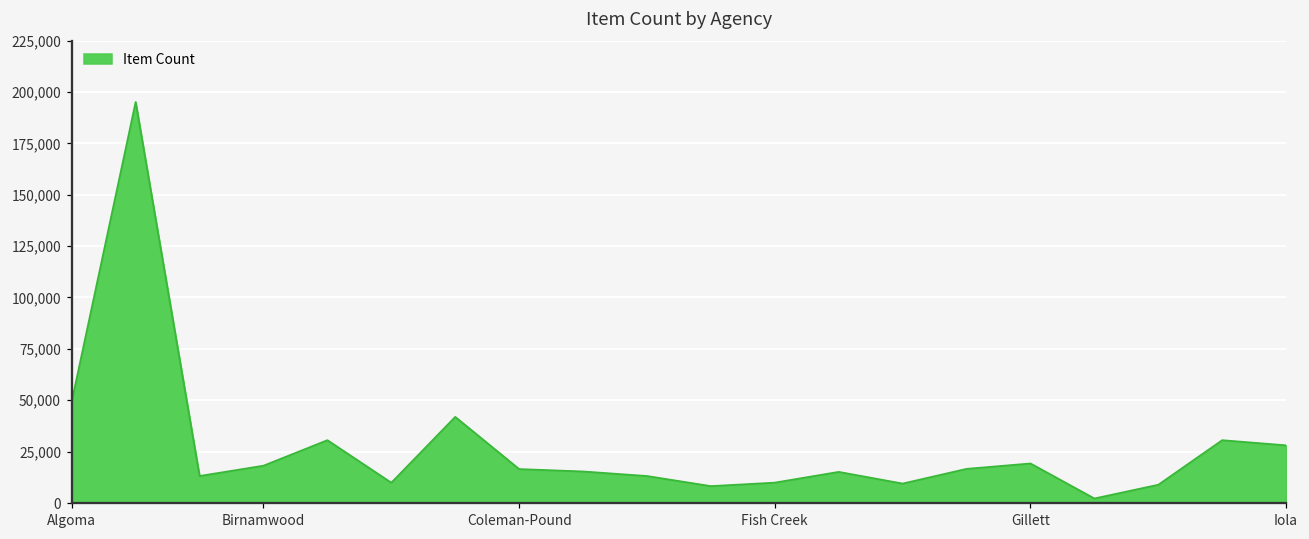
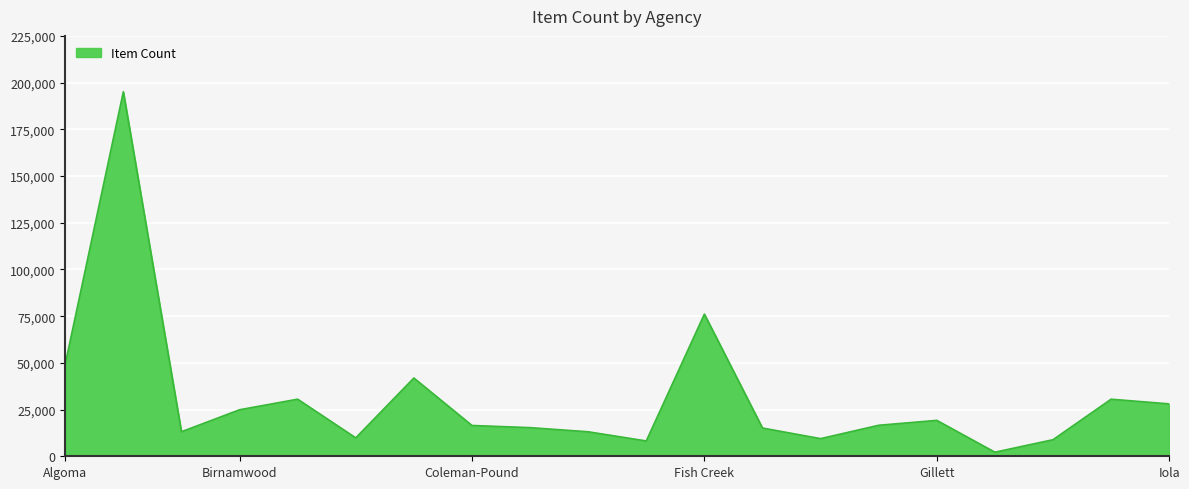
Birnamwood: 18,000 -> 25,000
Fish Creek: 10,000 -> 76,000
